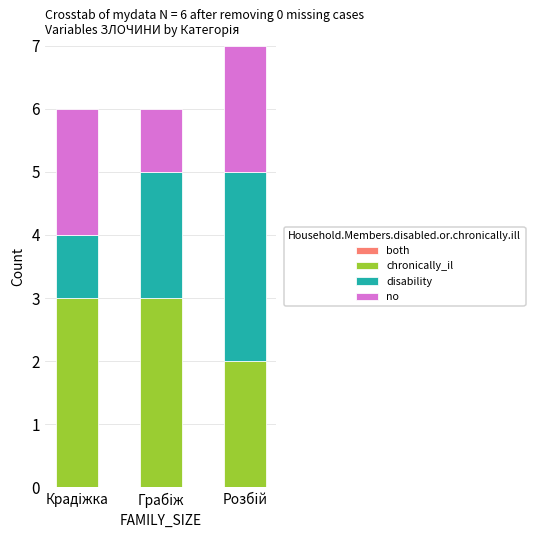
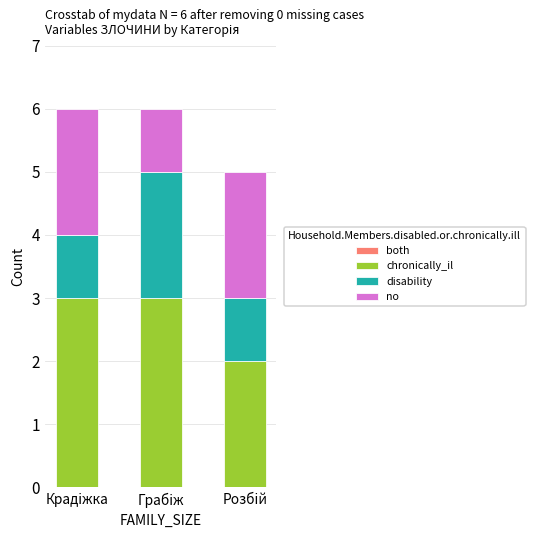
disability, Розбій: 3 -> 1
